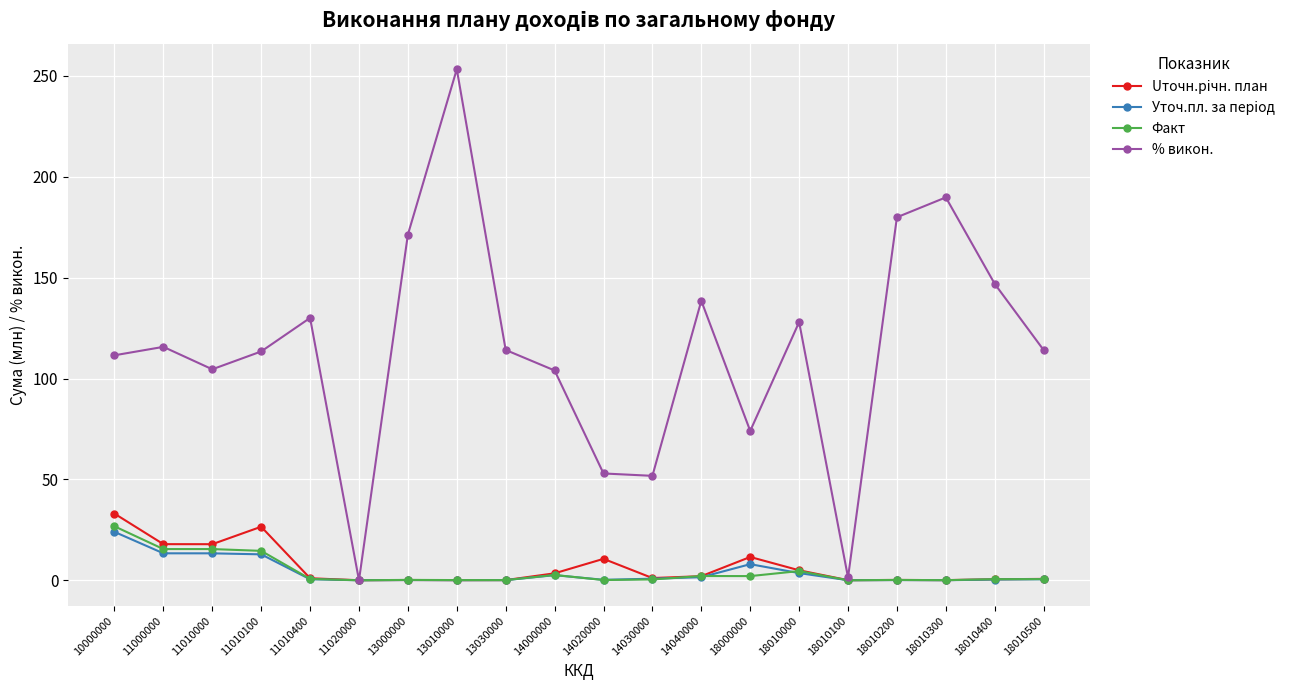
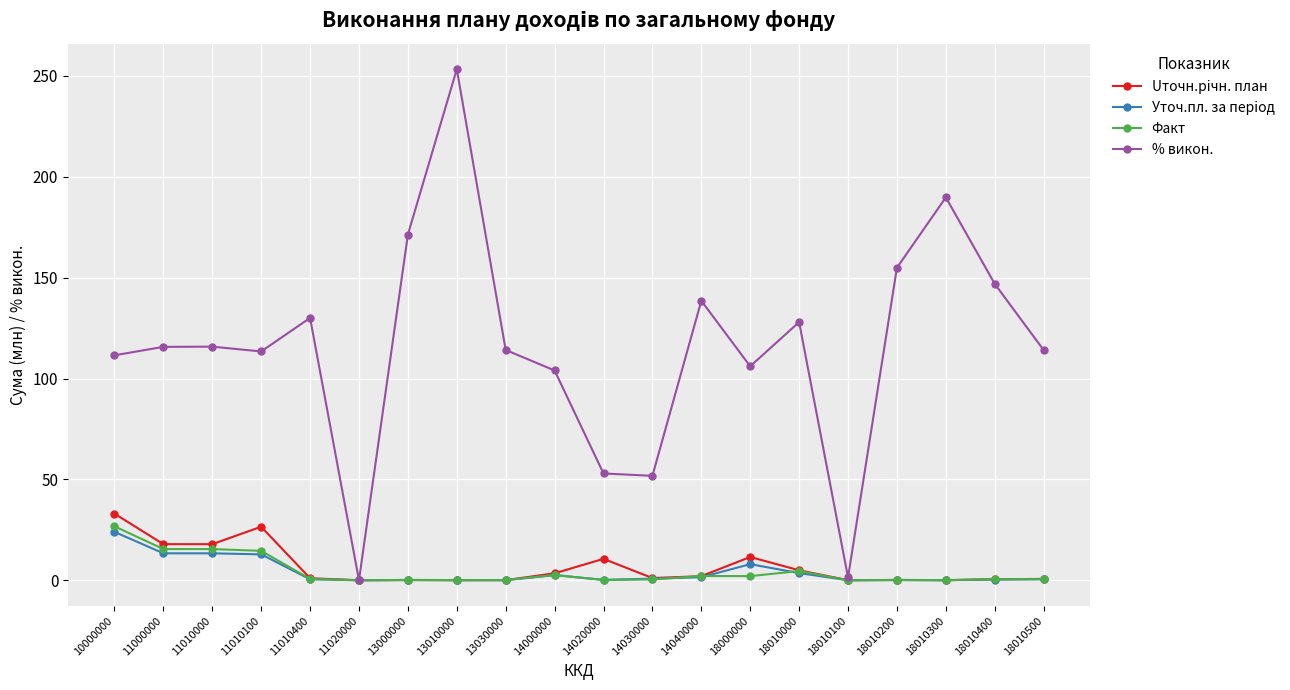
% викон., 11010000: 105 -> 116
% викон., 18000000: 74 -> 106
% викон., 18010200: 180 -> 155
